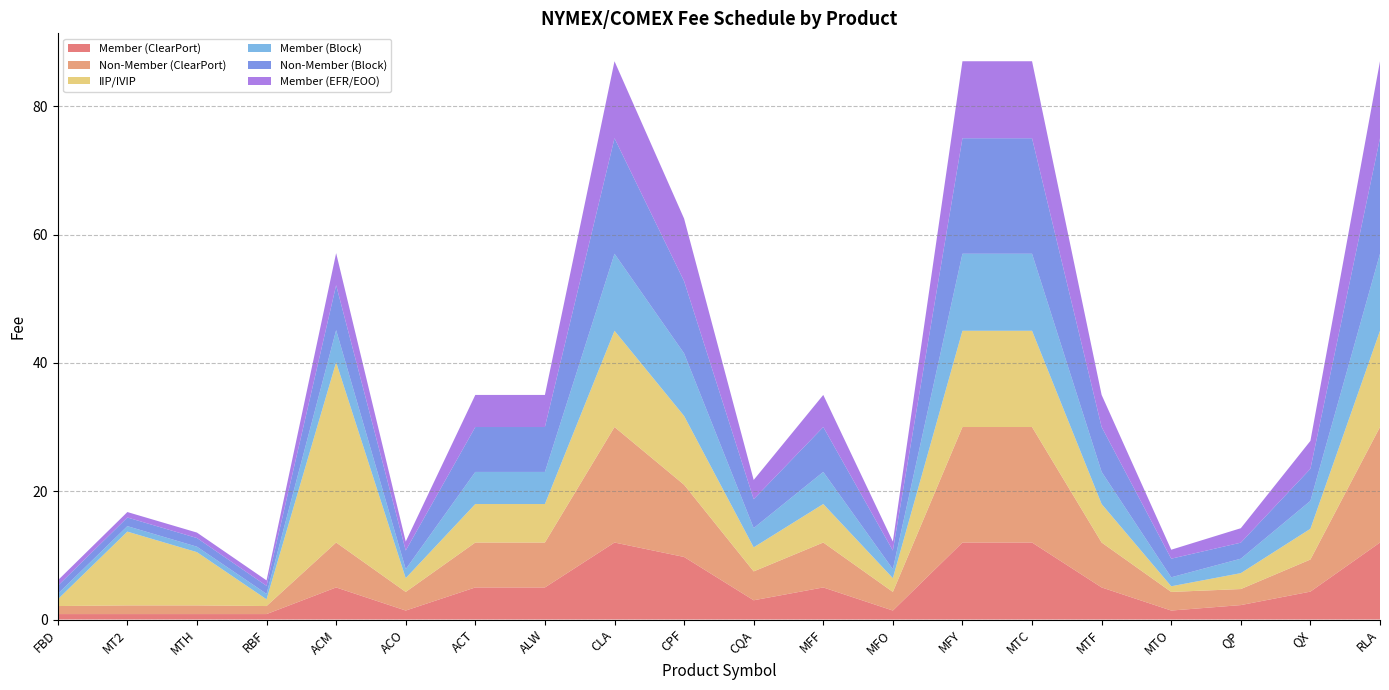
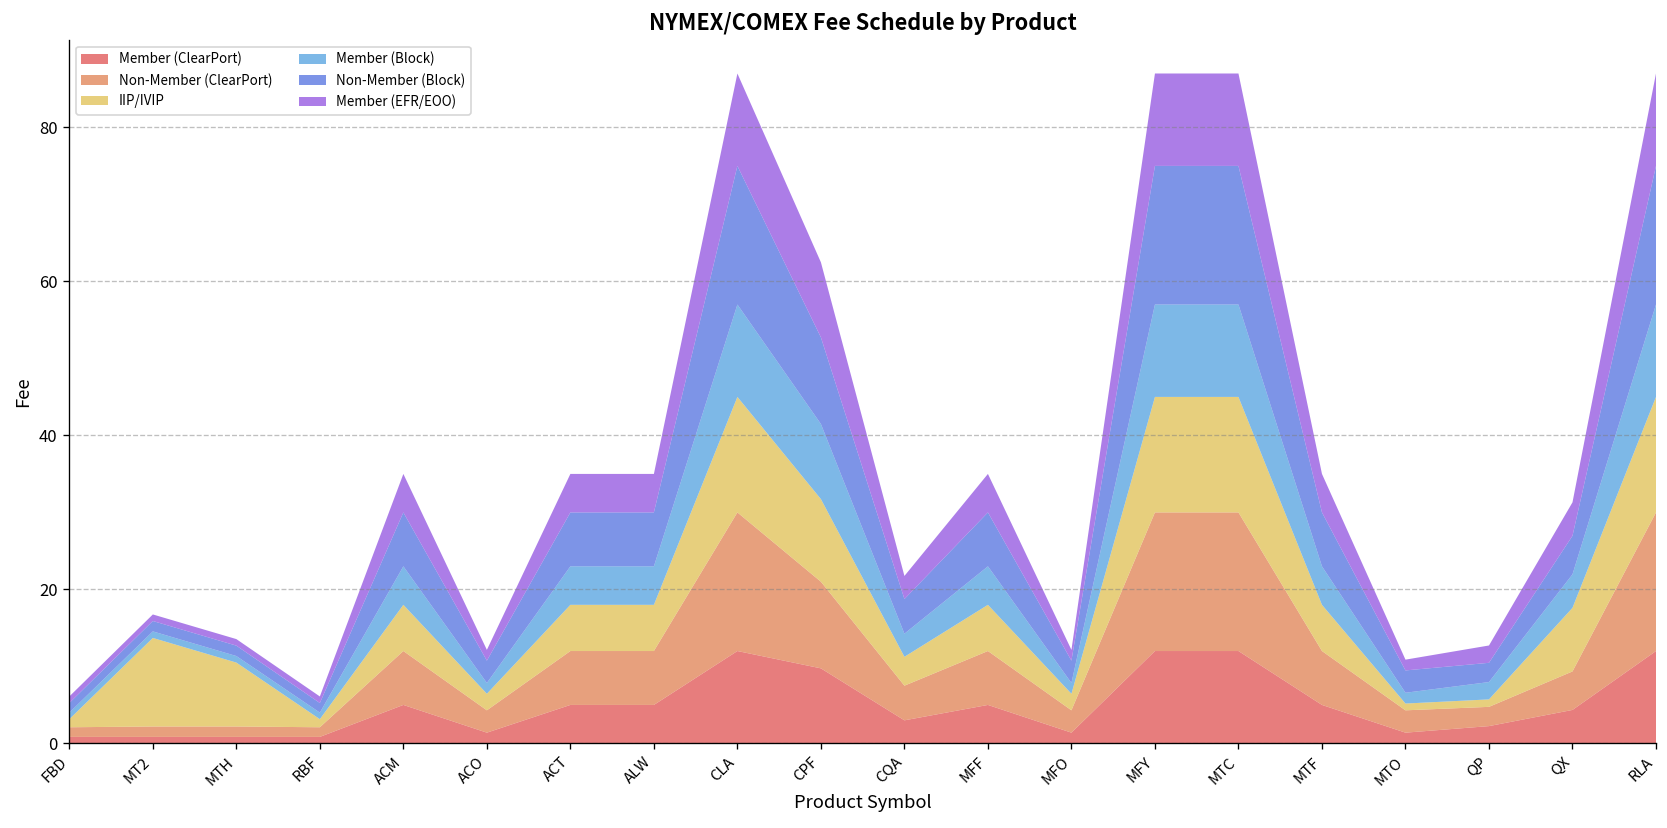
IIP/IVIP, ACM: 28 -> 6
IIP/IVIP, QP: 2 -> 1
IIP/IVIP, QX: 5 -> 8
